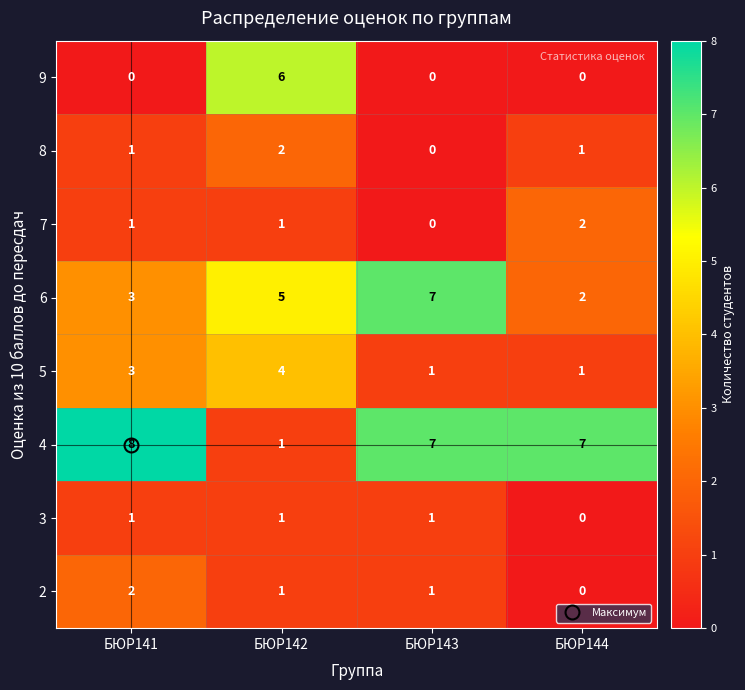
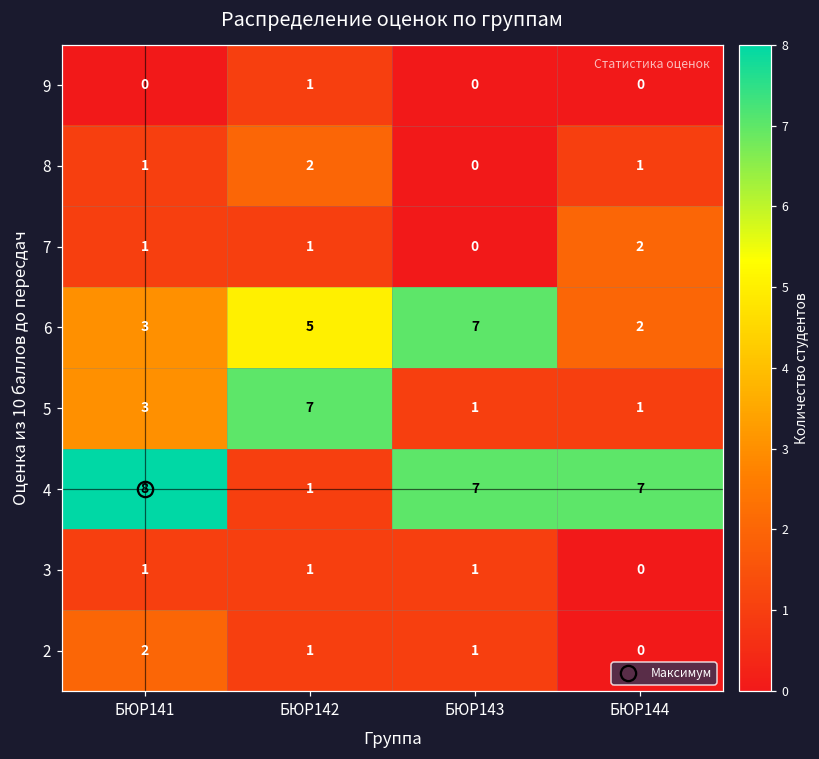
9, БЮР142: 6 -> 1
5, БЮР142: 4 -> 7
